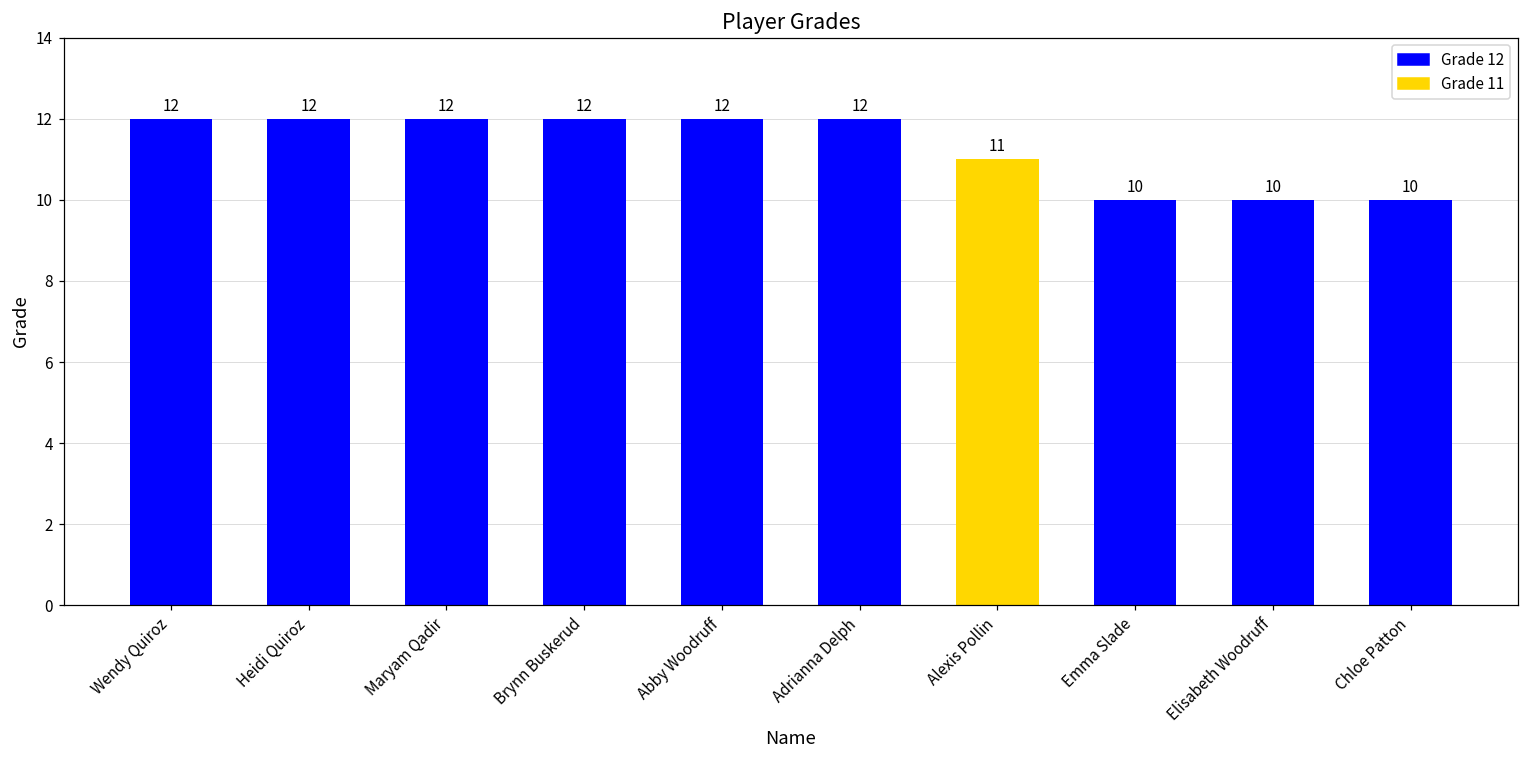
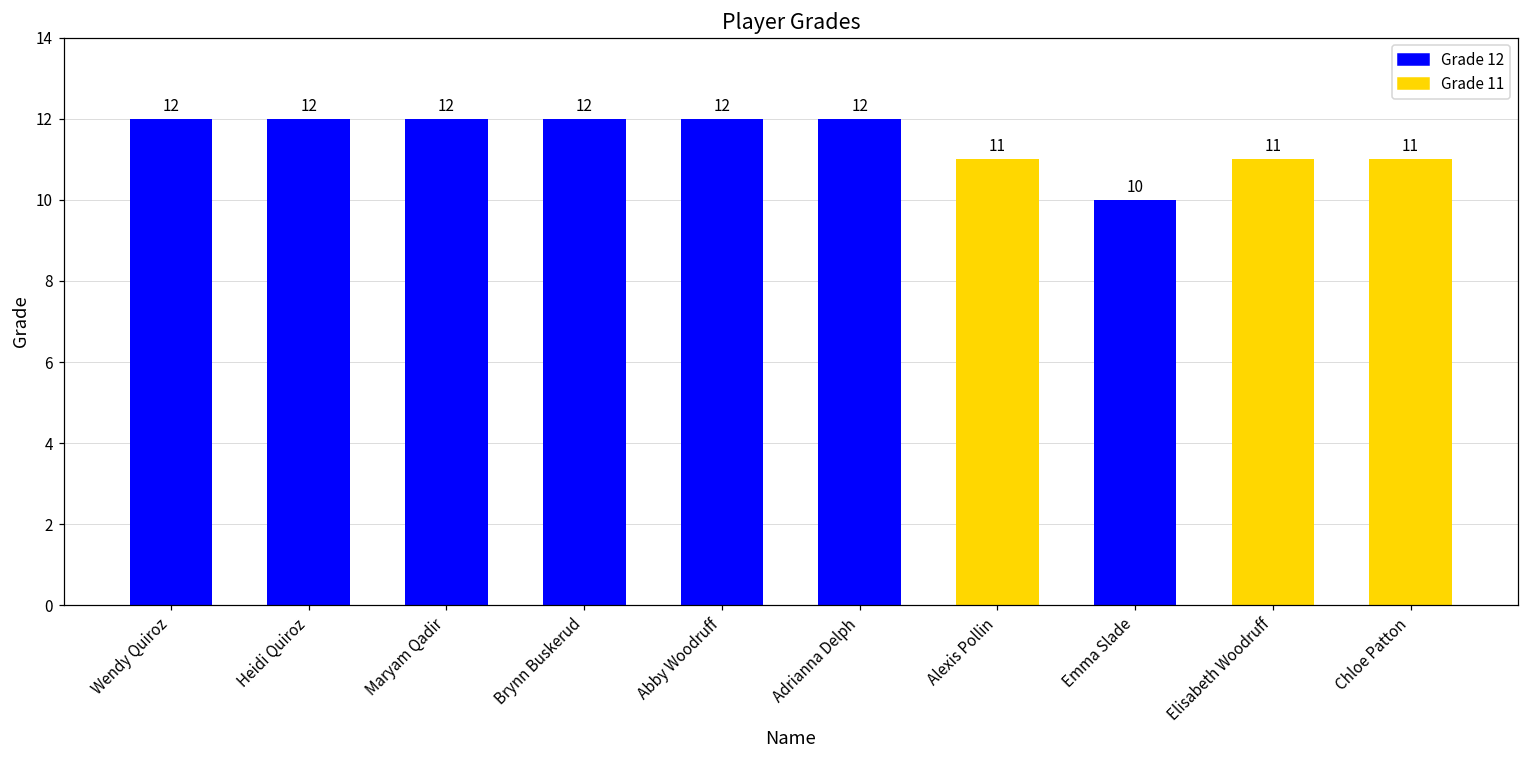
Elisabeth Woodruff: 10 -> 11
Chloe Patton: 10 -> 11
